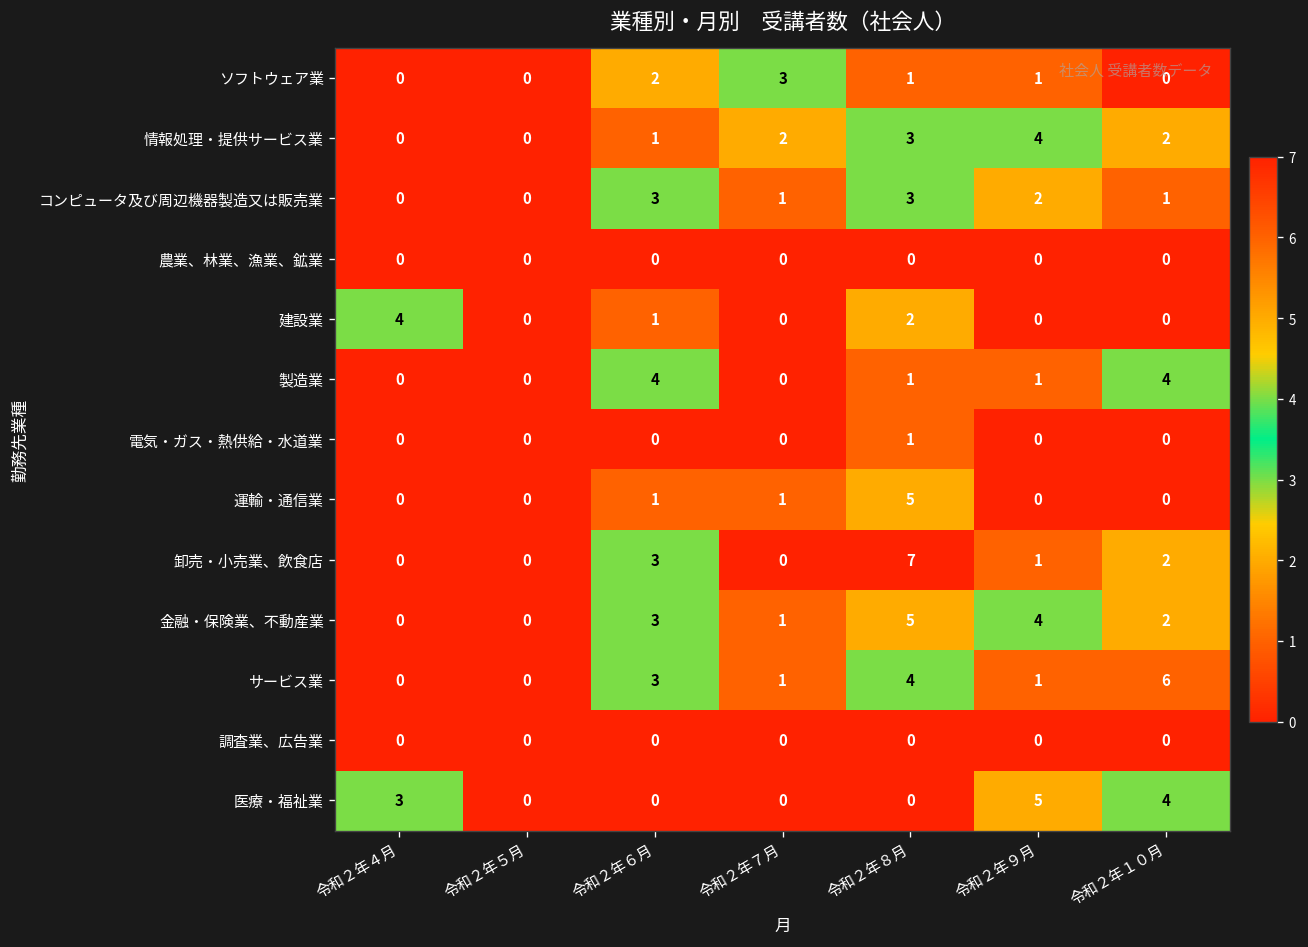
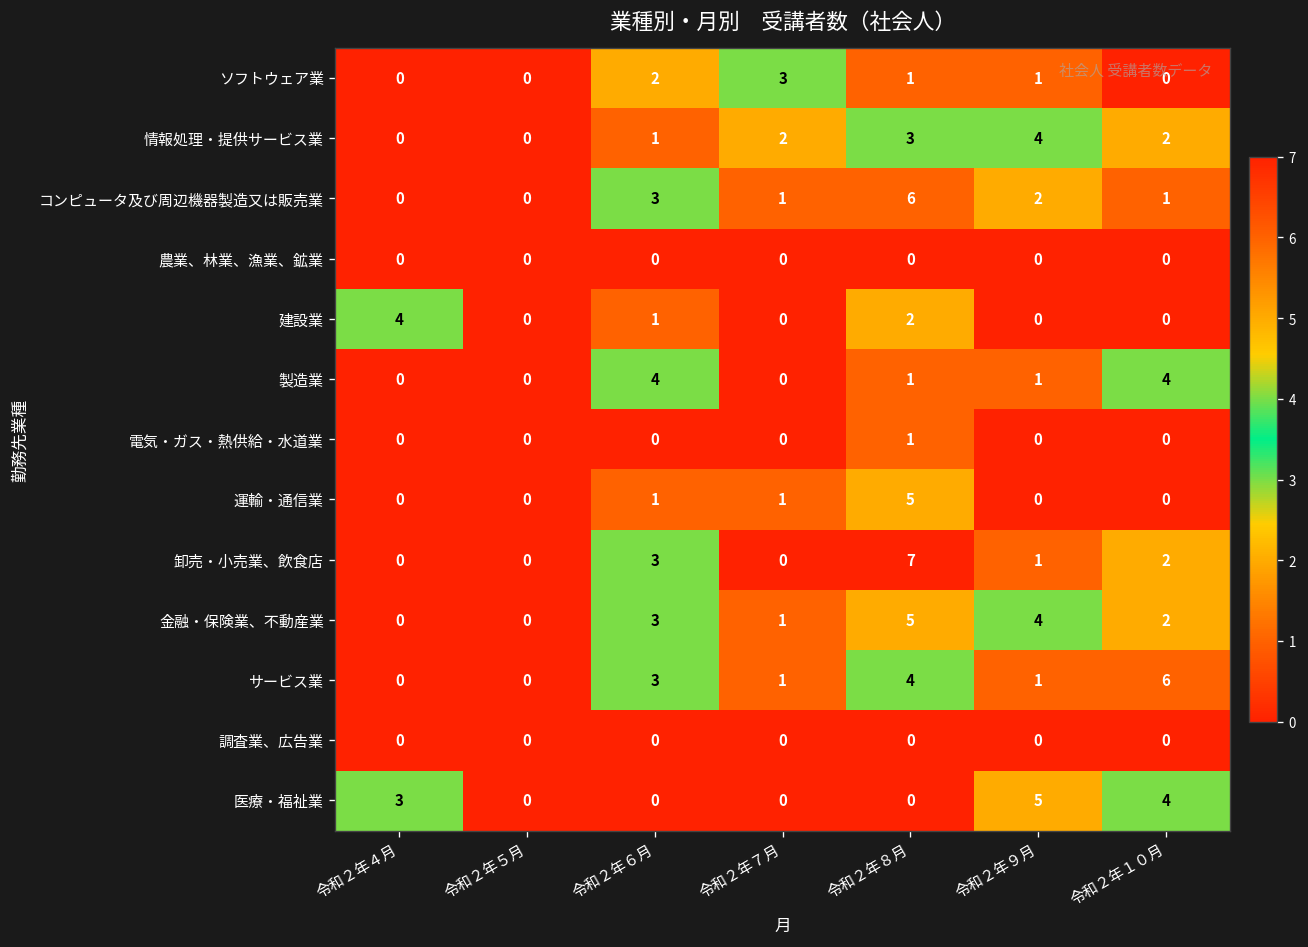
コンピュータ及び周辺機器製造又は販売業, 令和２年８月: 3 -> 6
